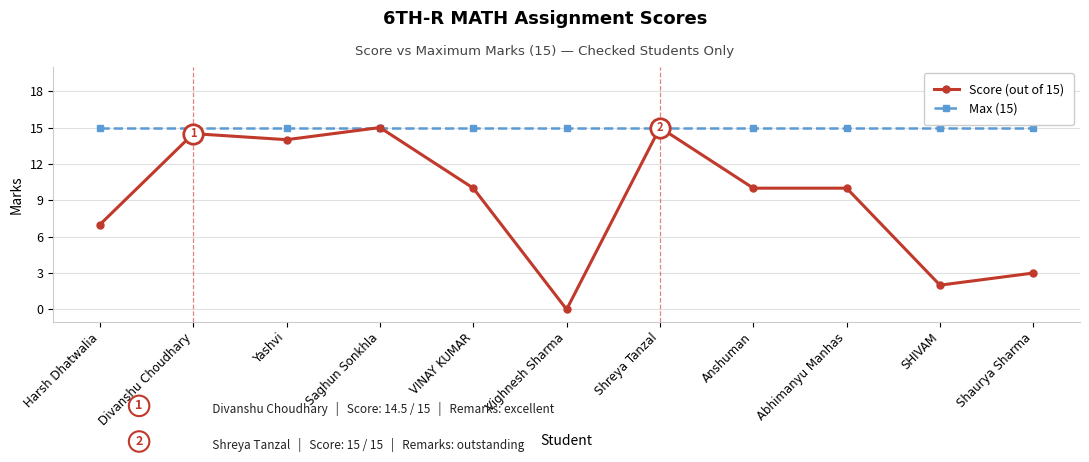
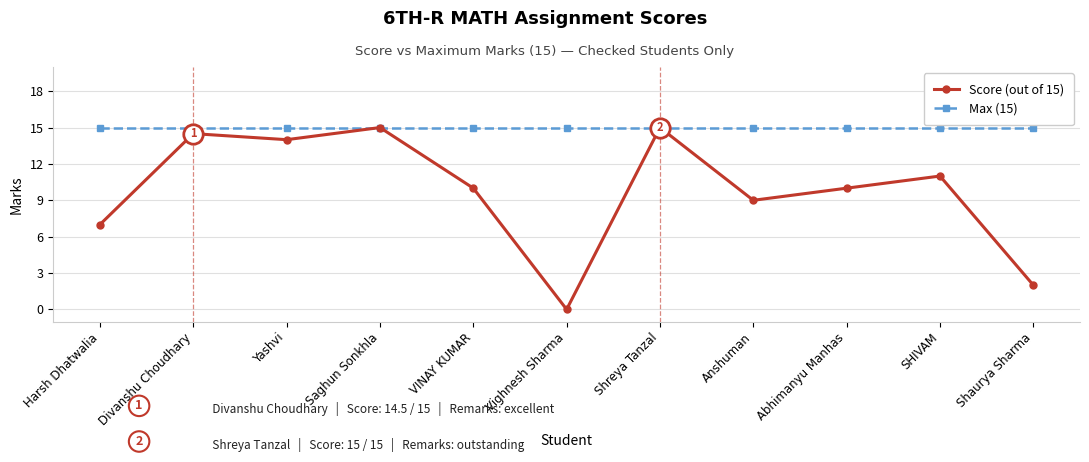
Score (out of 15), Anshuman: 10 -> 9
Score (out of 15), SHIVAM: 2 -> 11
Score (out of 15), Shaurya Sharma: 3 -> 2
